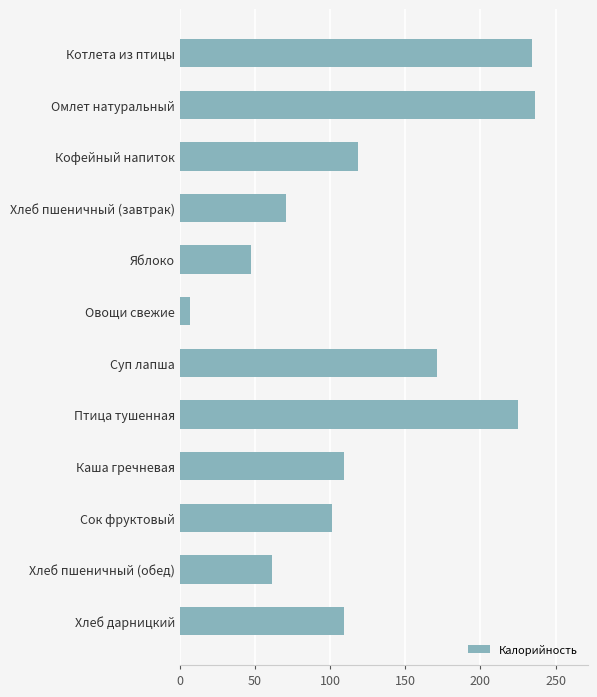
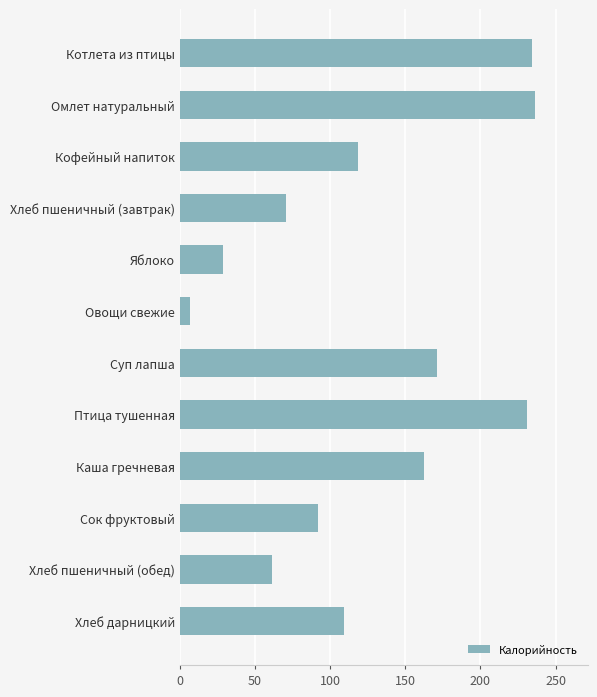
Яблоко: 47 -> 29
Птица тушенная: 225 -> 231
Каша гречневая: 109 -> 163
Сок фруктовый: 101 -> 92
